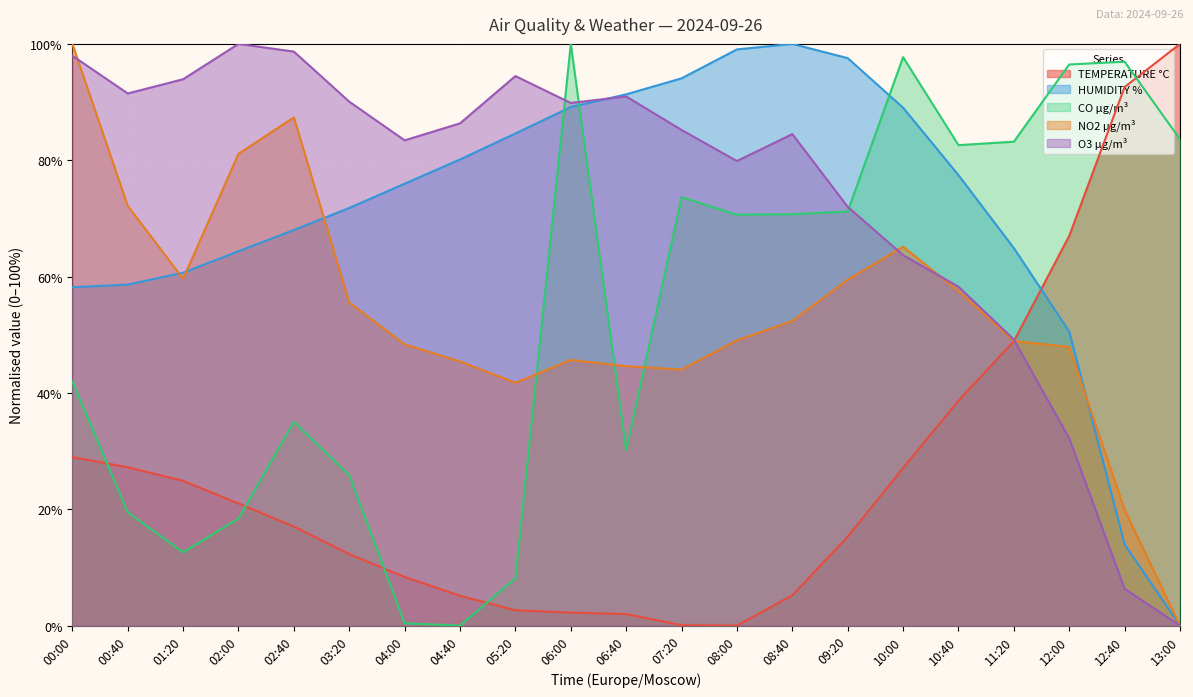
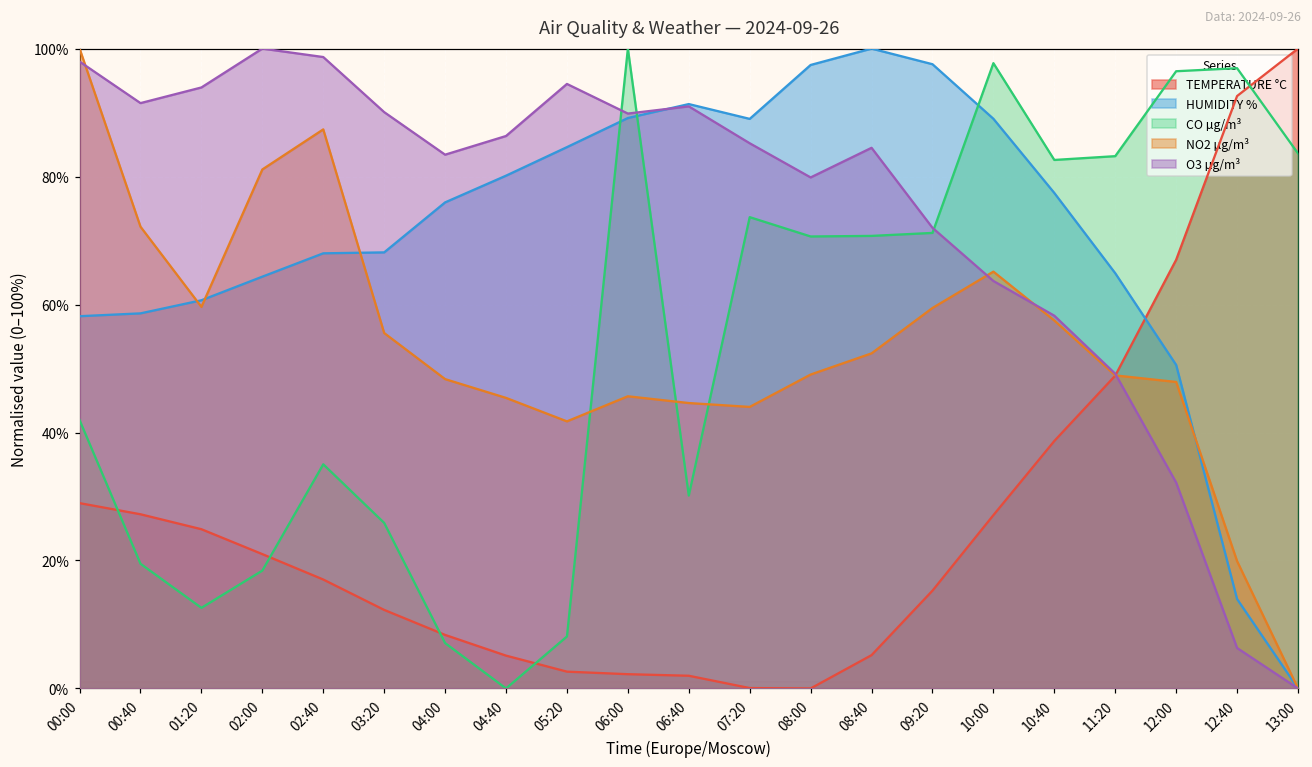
HUMIDITY %, 03:20: 72% -> 68%
CO µg/m³, 04:00: 0% -> 7%
HUMIDITY %, 07:20: 94% -> 89%
HUMIDITY %, 08:00: 99% -> 97%
